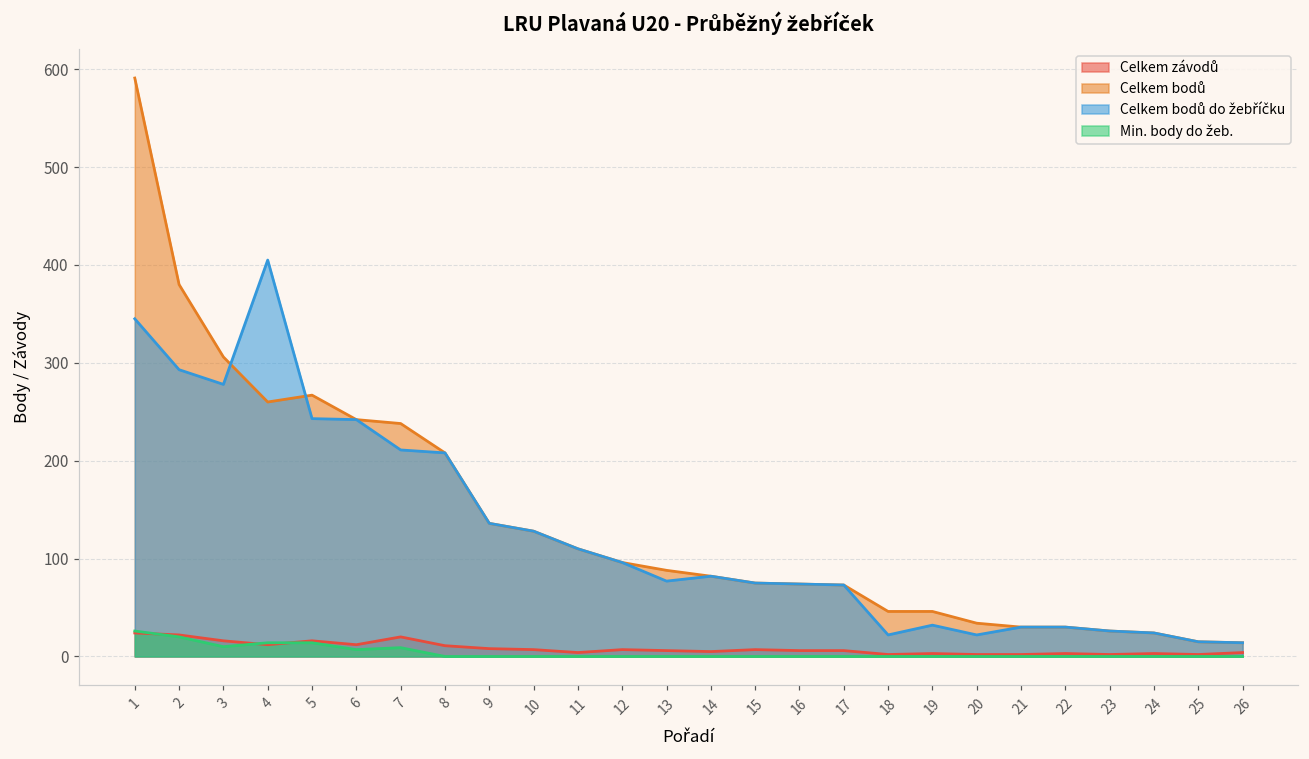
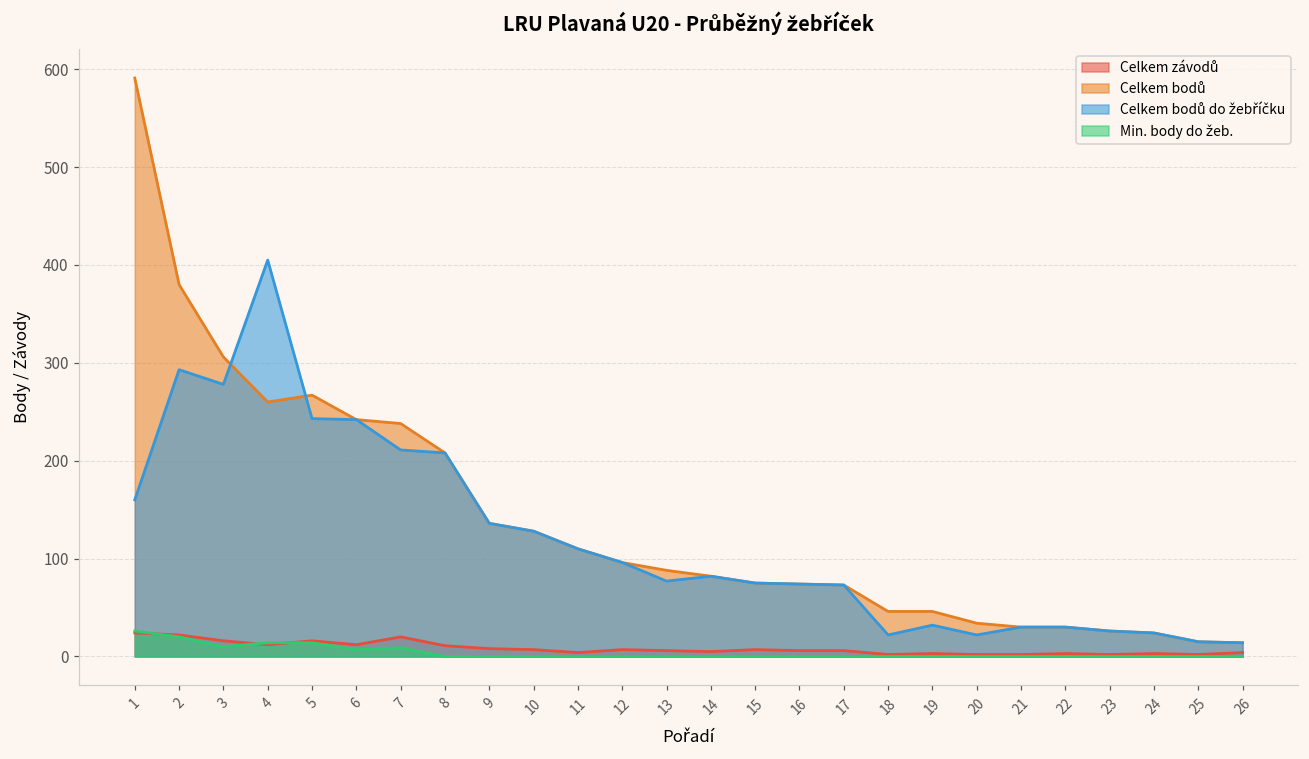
Celkem bodů do žebříčku, 1: 350 -> 160
